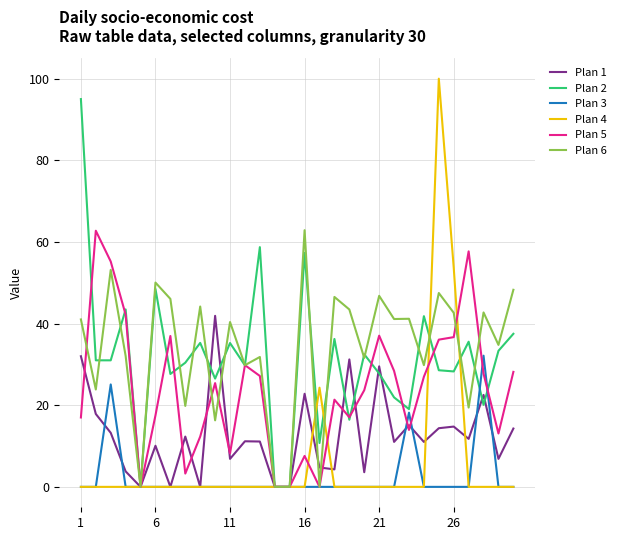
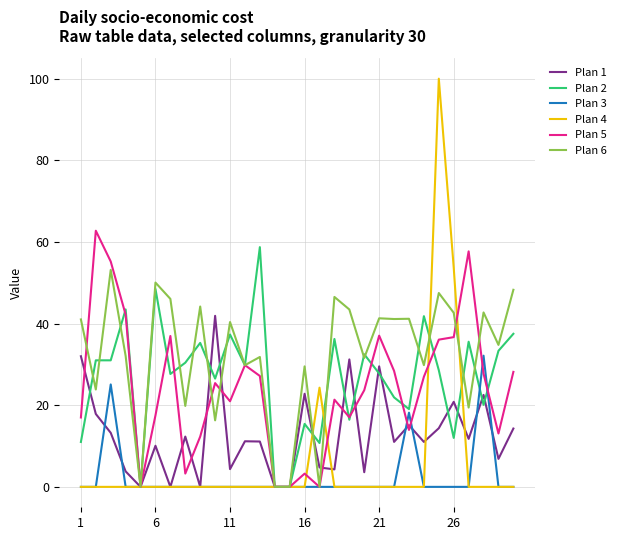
Plan 2, 1: 95 -> 11
Plan 1, 11: 7 -> 4
Plan 2, 11: 35 -> 37
Plan 5, 11: 8 -> 21
Plan 2, 16: 57 -> 15
Plan 5, 16: 8 -> 3
Plan 6, 16: 63 -> 30
Plan 6, 21: 47 -> 41
Plan 1, 26: 15 -> 21
Plan 2, 26: 28 -> 12
